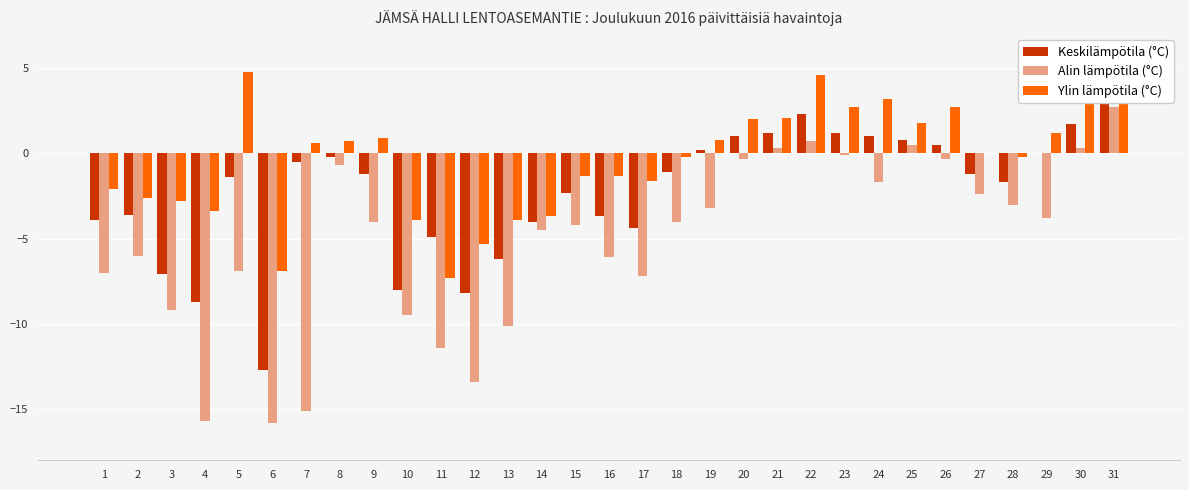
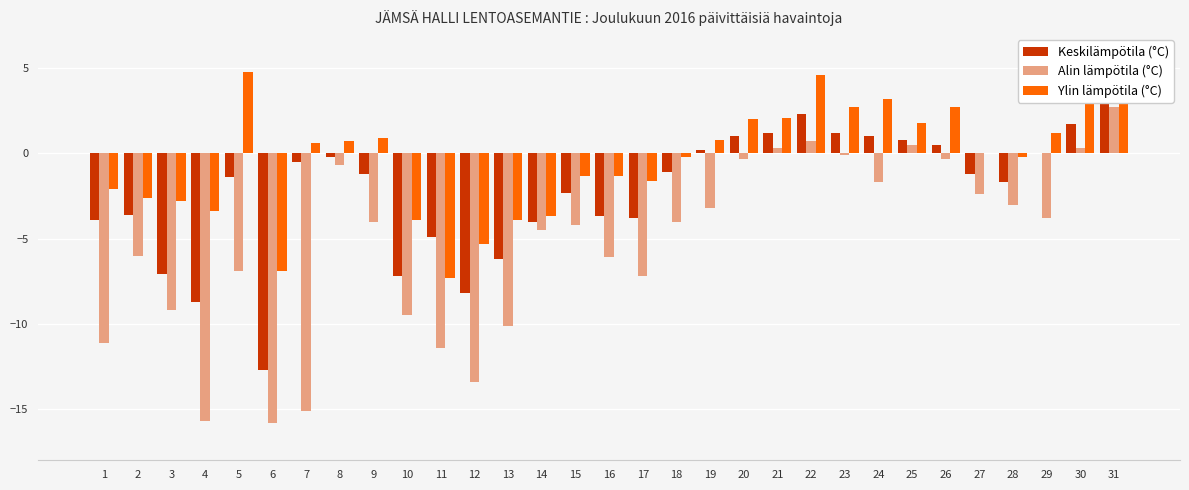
Alin lämpötila (°C), 1: -7.0 -> -11.1
Keskilämpötila (°C), 10: -8.0 -> -7.2
Keskilämpötila (°C), 17: -4.4 -> -3.8
